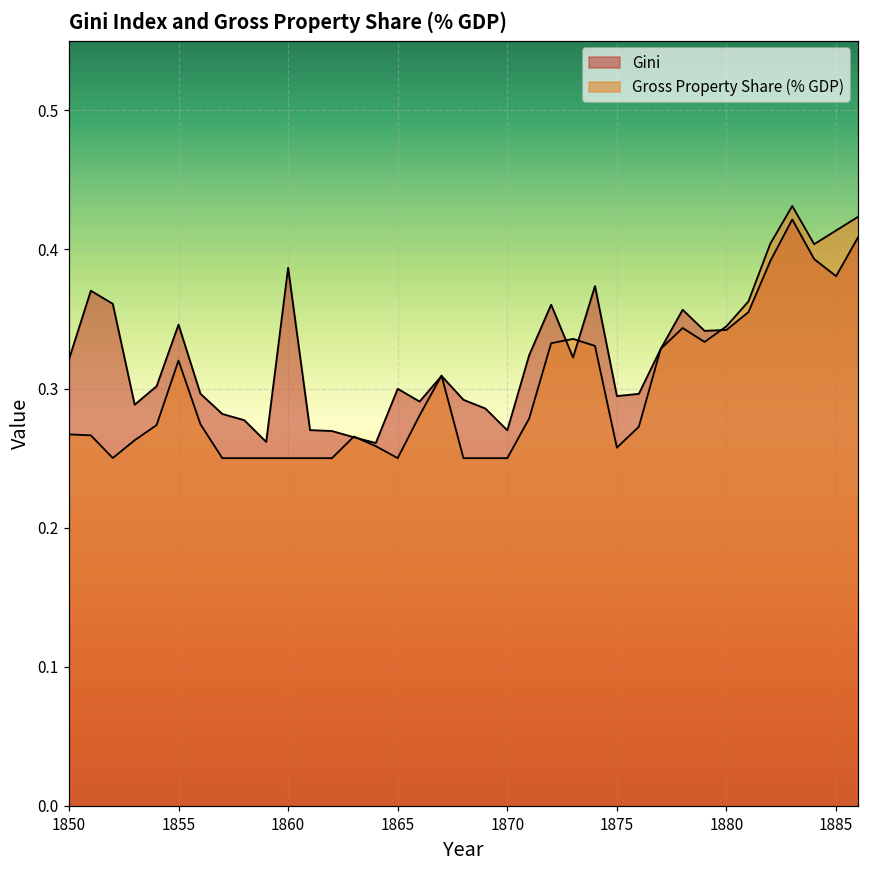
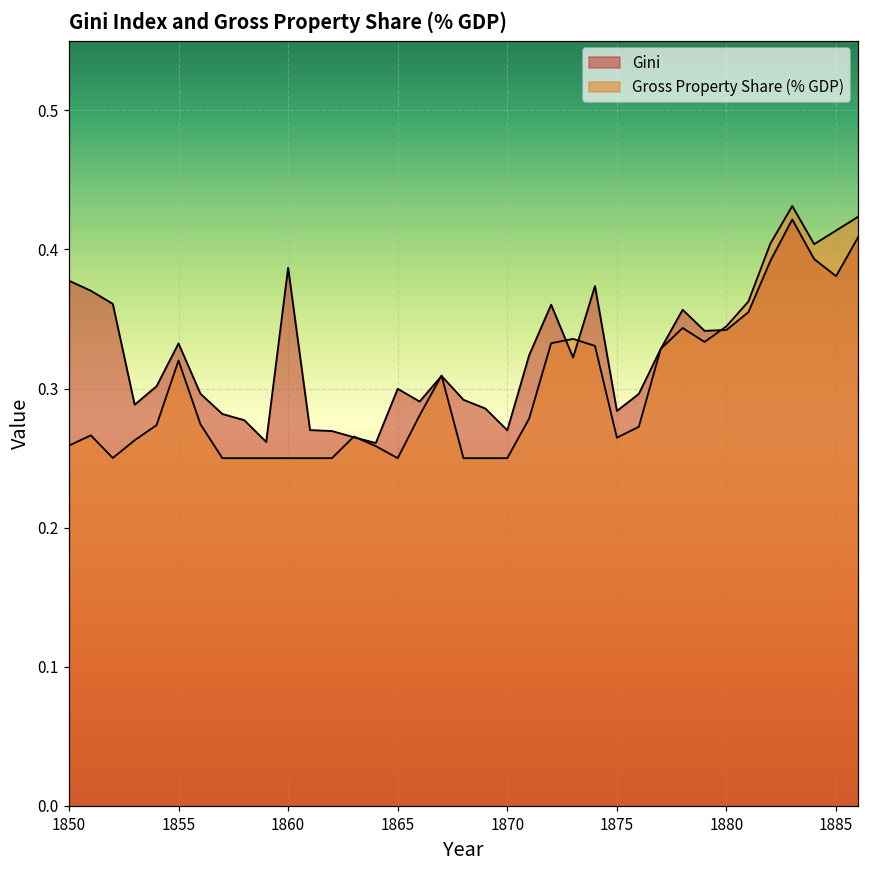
Gini, 1850: 0.321 -> 0.378
Gross Property Share (% GDP), 1850: 0.267 -> 0.259
Gini, 1855: 0.346 -> 0.332
Gini, 1875: 0.295 -> 0.284
Gross Property Share (% GDP), 1875: 0.258 -> 0.265
